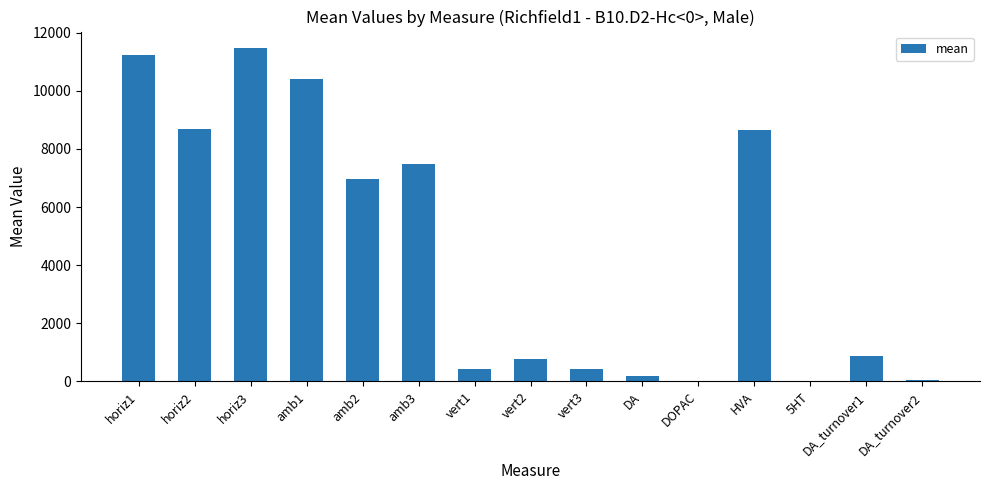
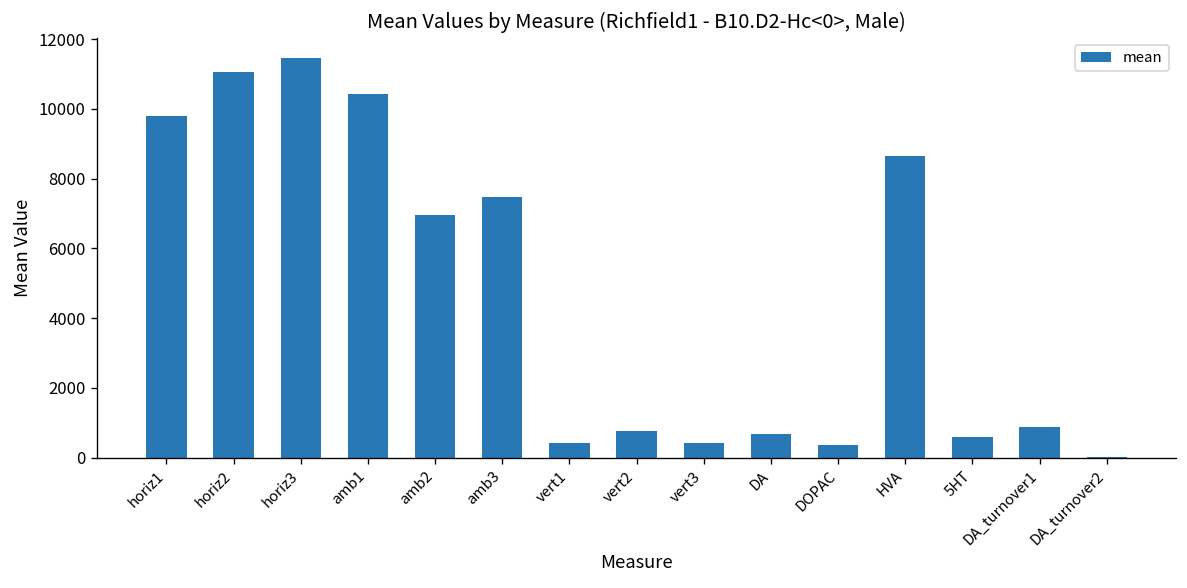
horiz1: 11200 -> 9800
horiz2: 8700 -> 11100
DA: 200 -> 700
DOPAC: 0 -> 400
5HT: 0 -> 600
